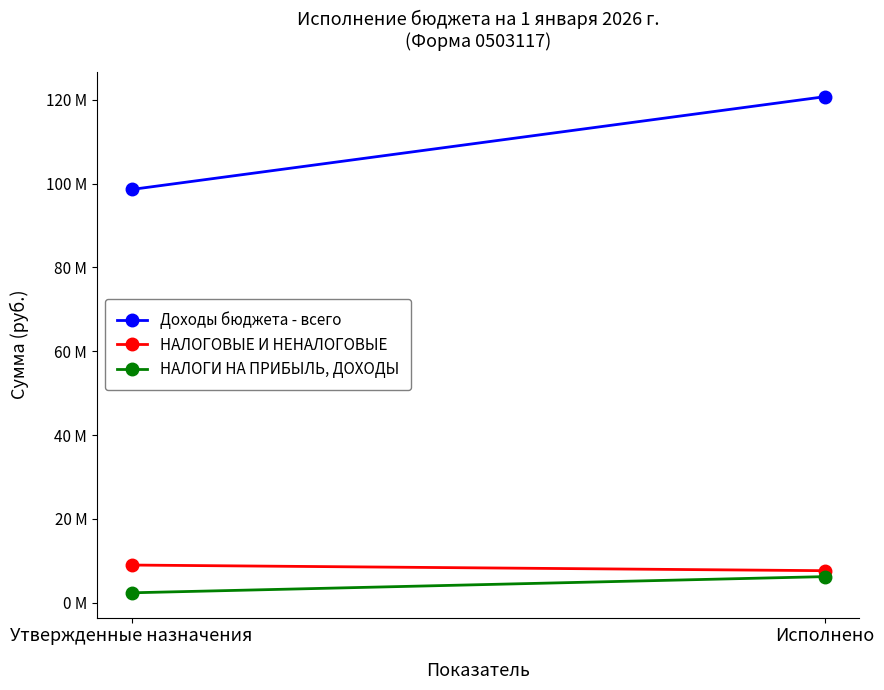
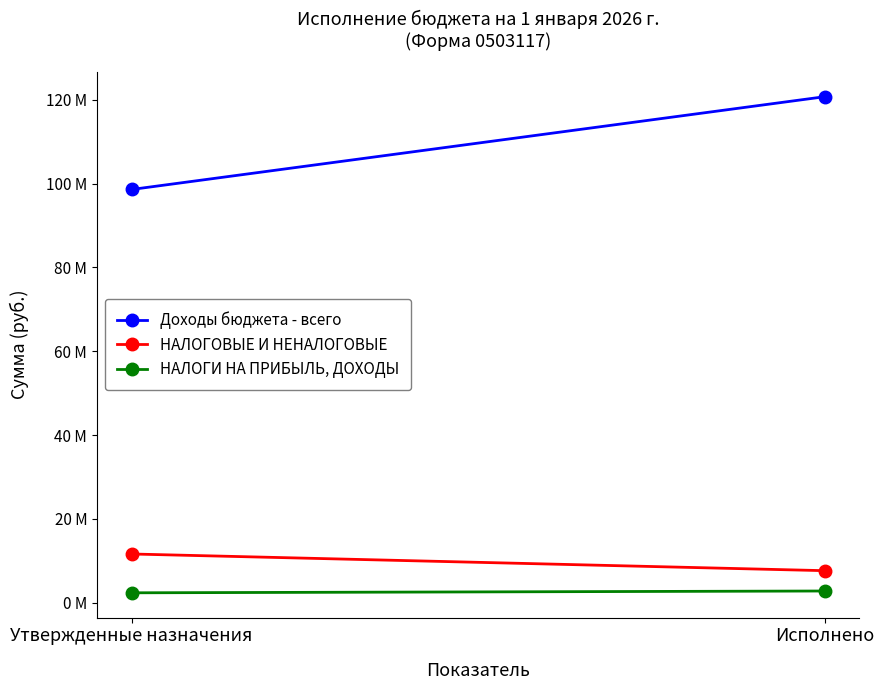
НАЛОГОВЫЕ И НЕНАЛОГОВЫЕ, Утвержденные назначения: 9 М -> 12 М
НАЛОГИ НА ПРИБЫЛЬ, ДОХОДЫ, Исполнено: 6 М -> 3 М
